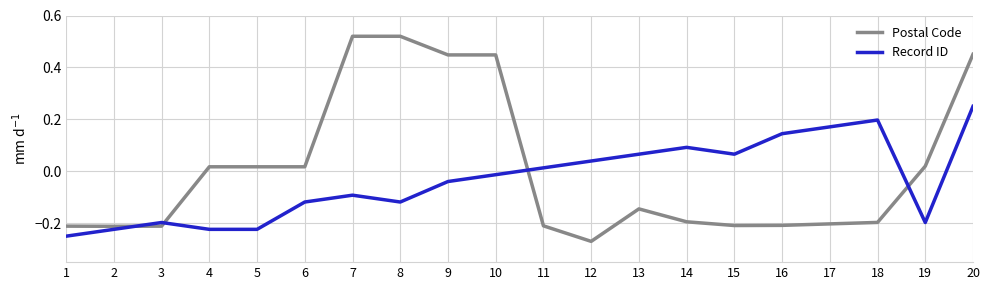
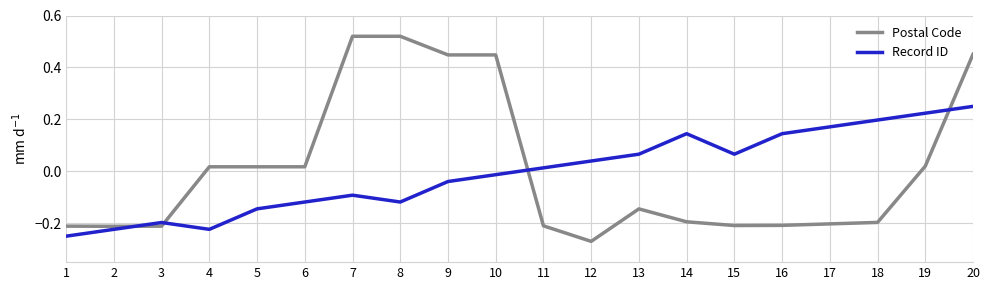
Record ID, 5: -0.22 -> -0.14
Record ID, 14: 0.09 -> 0.14
Record ID, 19: -0.20 -> 0.22
